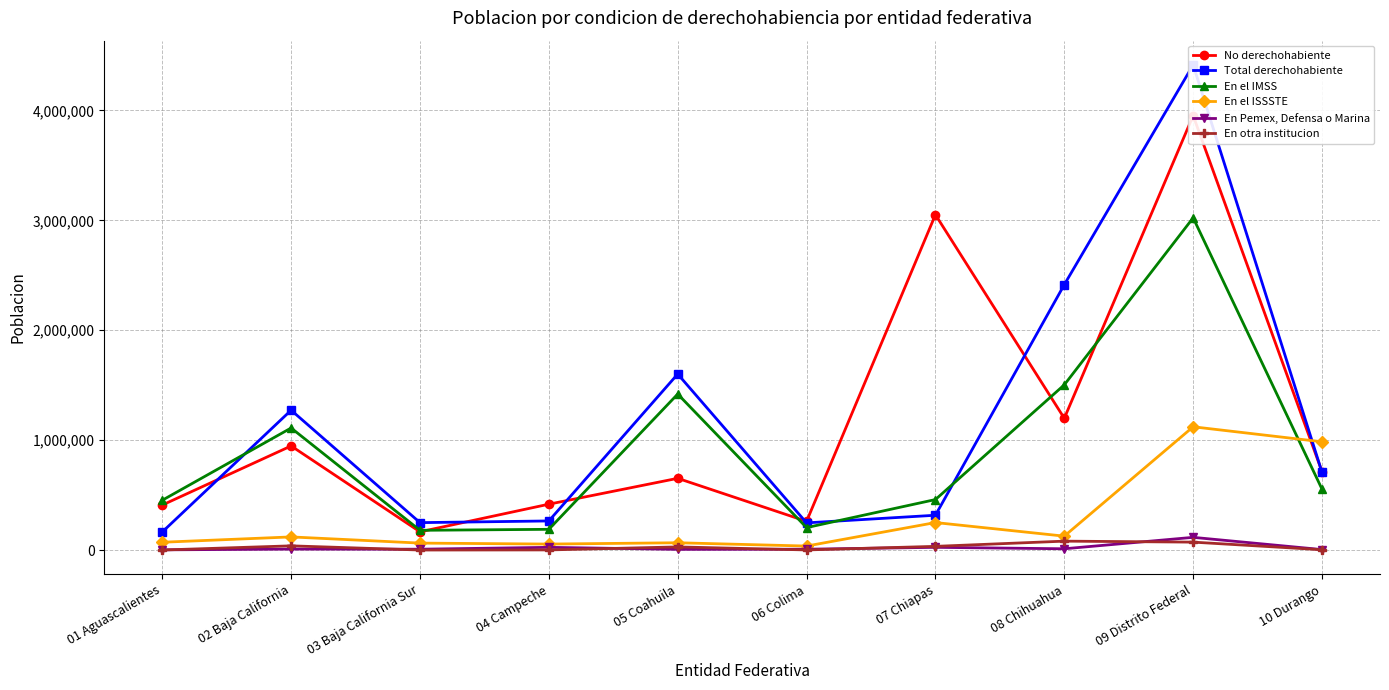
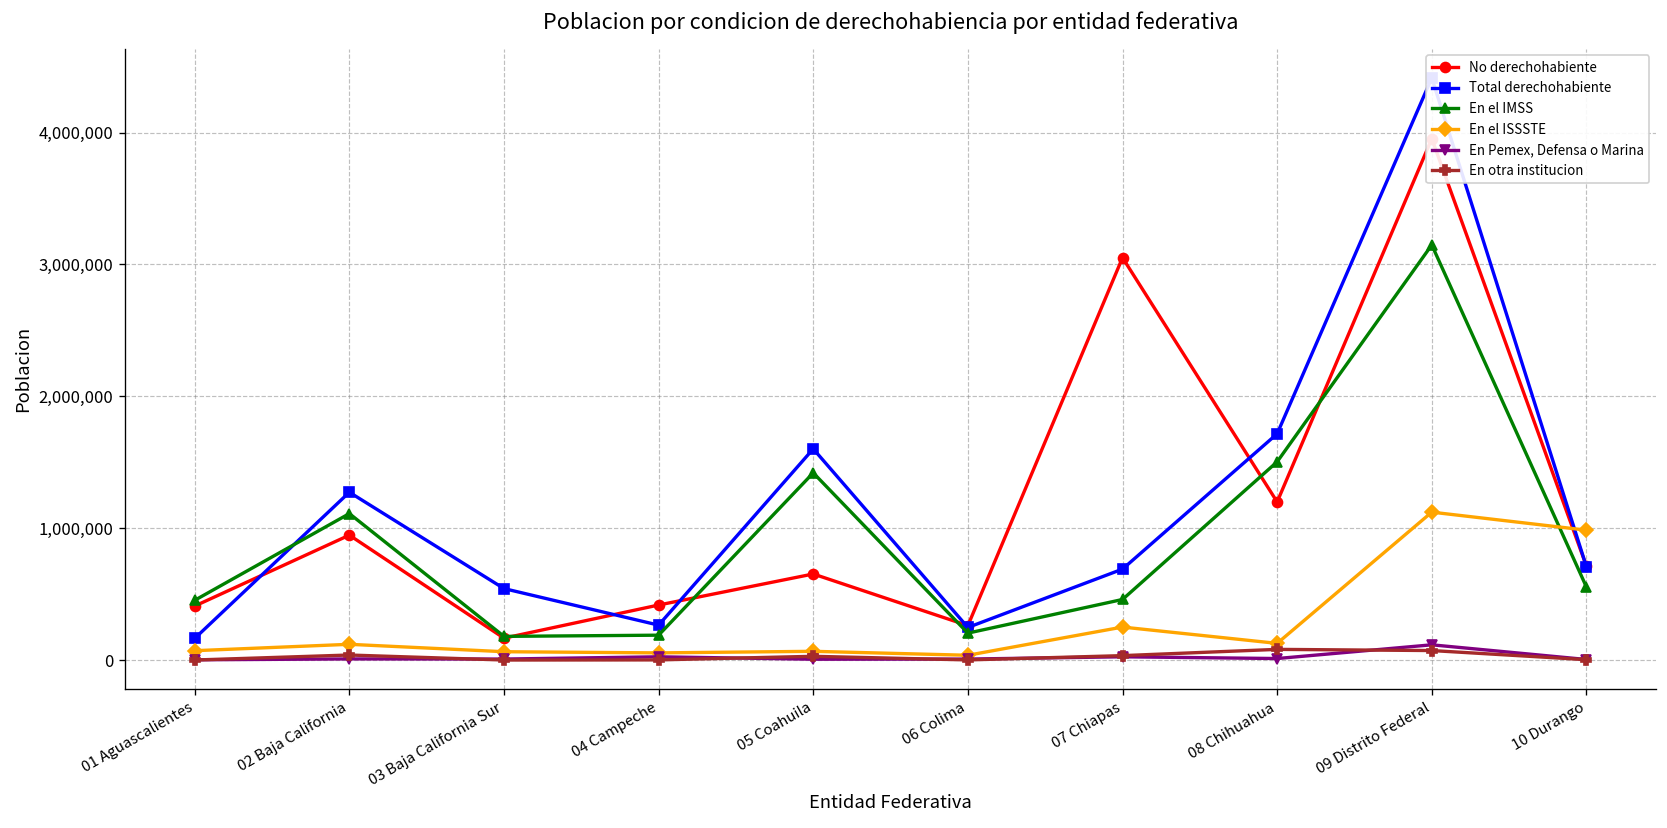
Total derechohabiente, 03 Baja California Sur: 250,000 -> 540,000
Total derechohabiente, 07 Chiapas: 320,000 -> 690,000
Total derechohabiente, 08 Chihuahua: 2,410,000 -> 1,720,000
En el IMSS, 09 Distrito Federal: 3,020,000 -> 3,150,000
